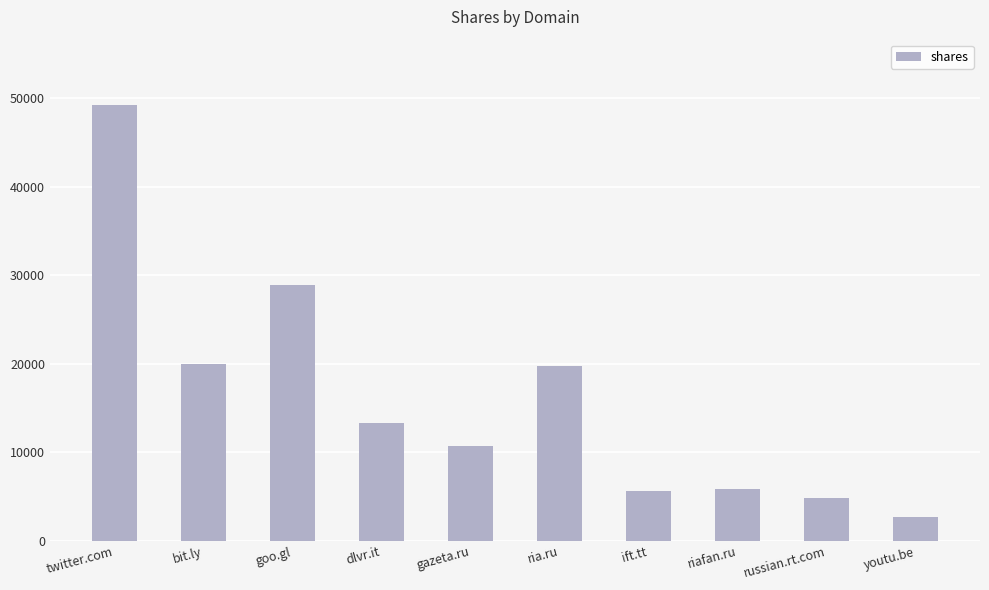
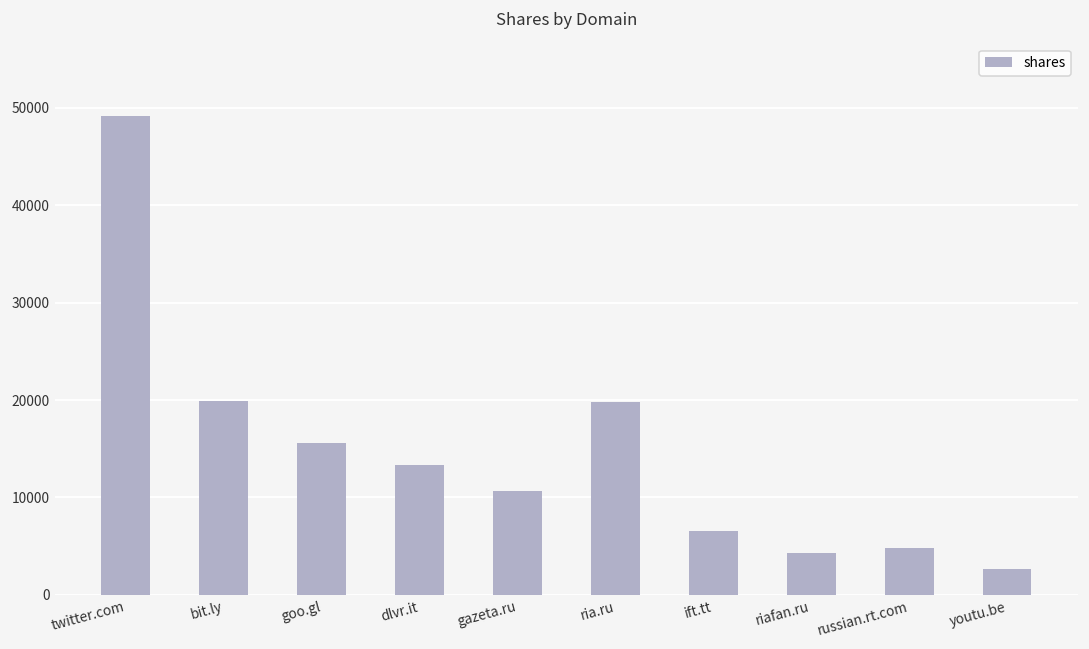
goo.gl: 29000 -> 16000
ift.tt: 6000 -> 7000
riafan.ru: 6000 -> 4000
